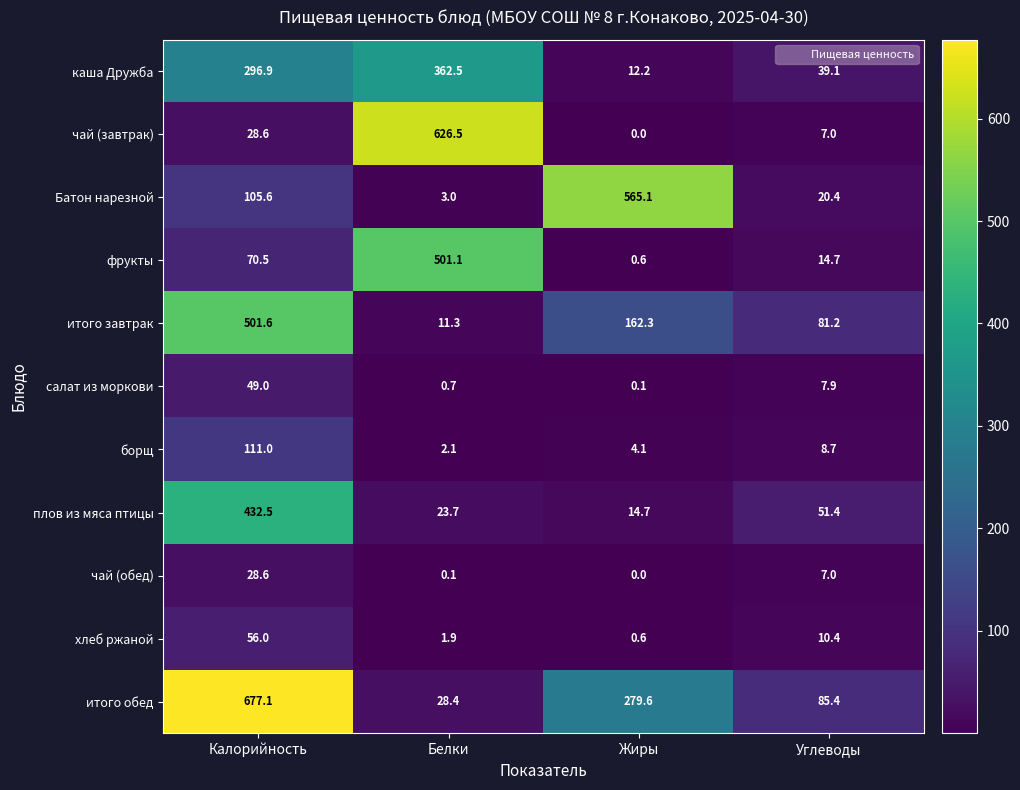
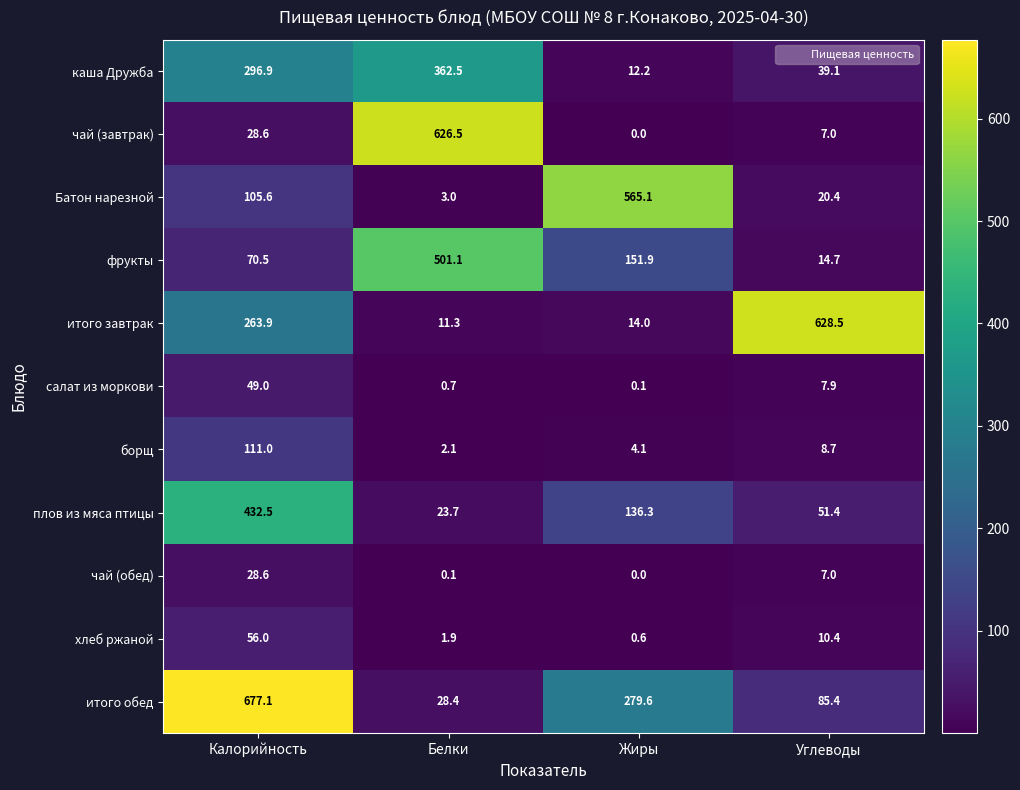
фрукты, Жиры: 0.6 -> 151.9
итого завтрак, Калорийность: 501.6 -> 263.9
итого завтрак, Жиры: 162.3 -> 14.0
итого завтрак, Углеводы: 81.2 -> 628.5
плов из мяса птицы, Жиры: 14.7 -> 136.3
